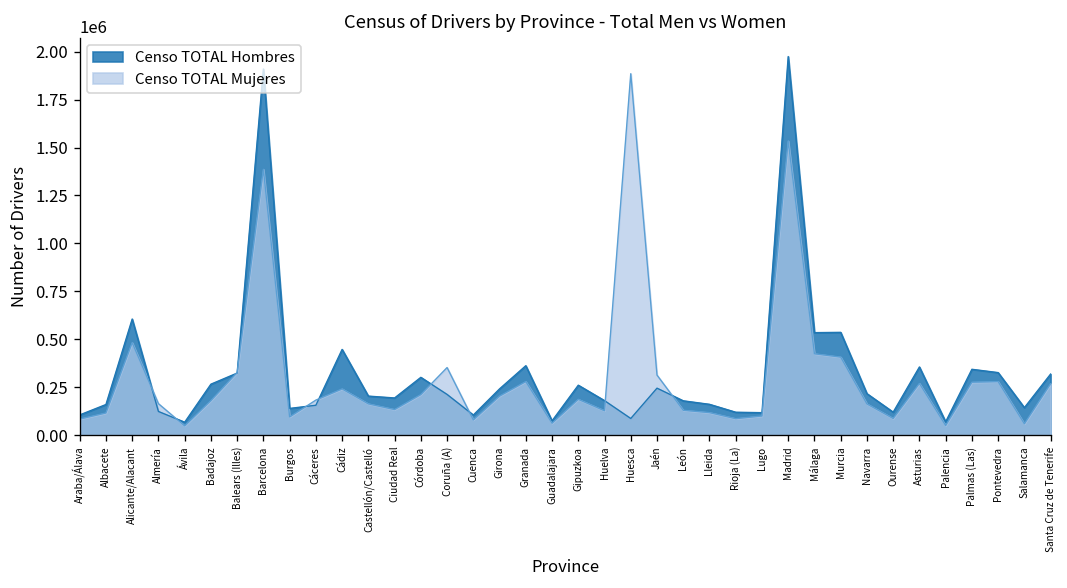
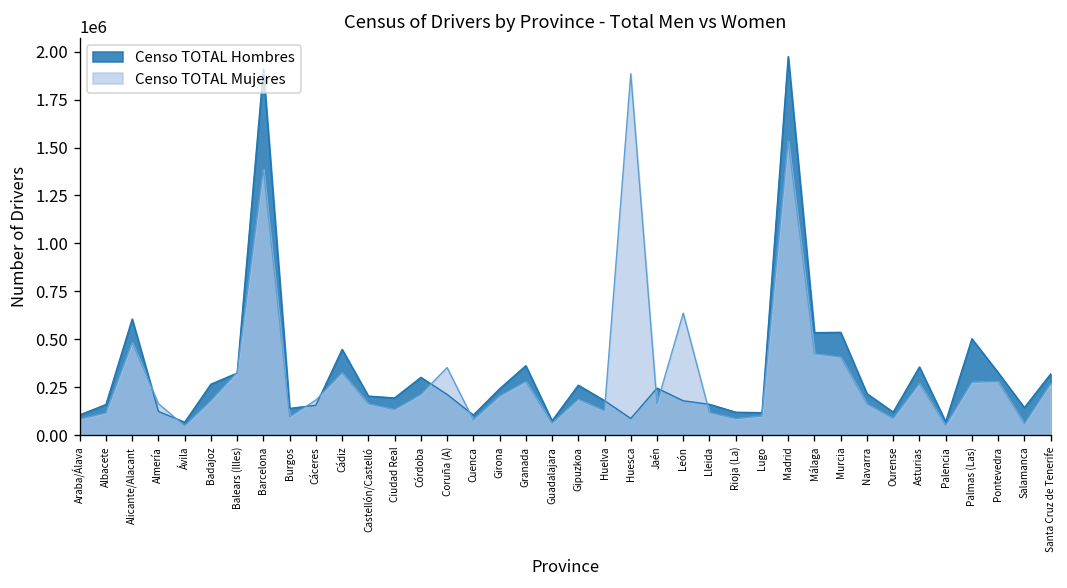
Censo TOTAL Mujeres, Cádiz: 240000 -> 330000
Censo TOTAL Mujeres, Jaén: 310000 -> 160000
Censo TOTAL Mujeres, León: 130000 -> 640000
Censo TOTAL Hombres, Palmas (Las): 340000 -> 500000
